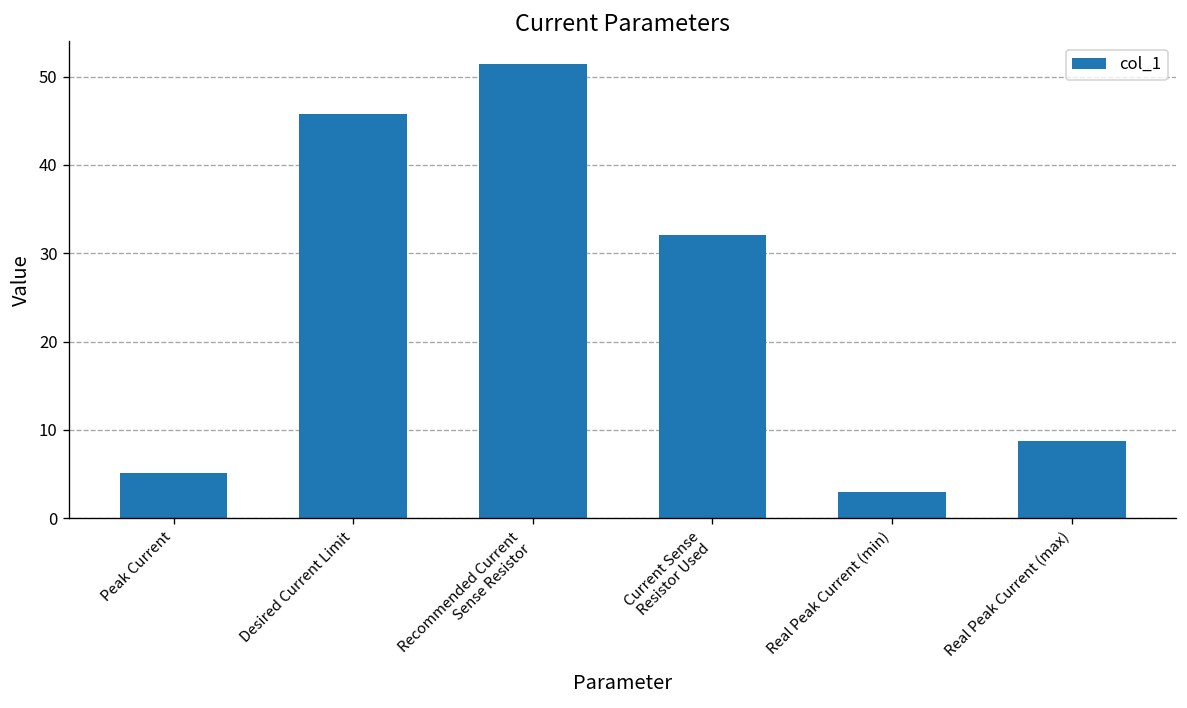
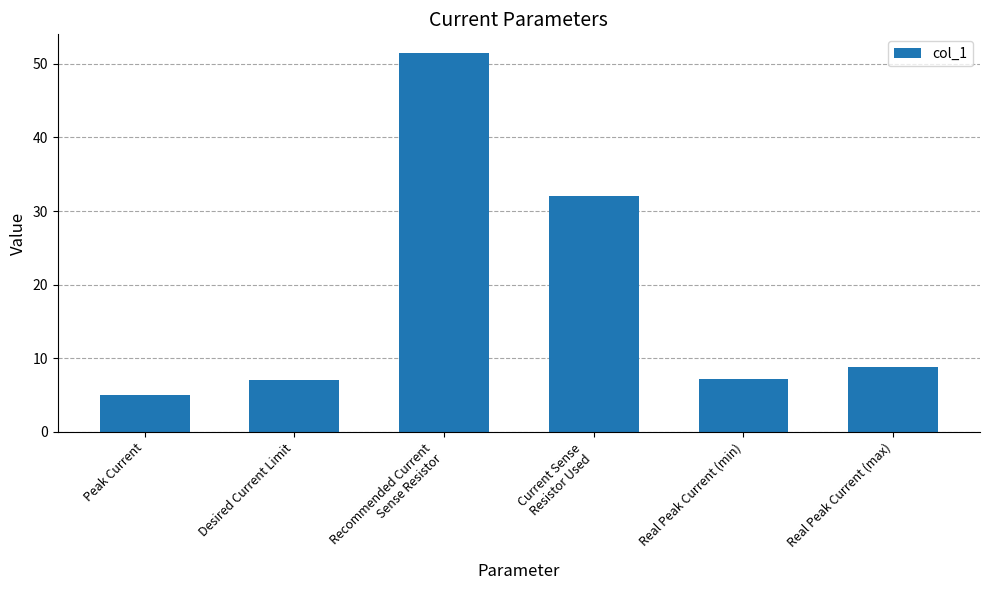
Desired Current Limit: 46 -> 7
Real Peak Current (min): 3 -> 7
